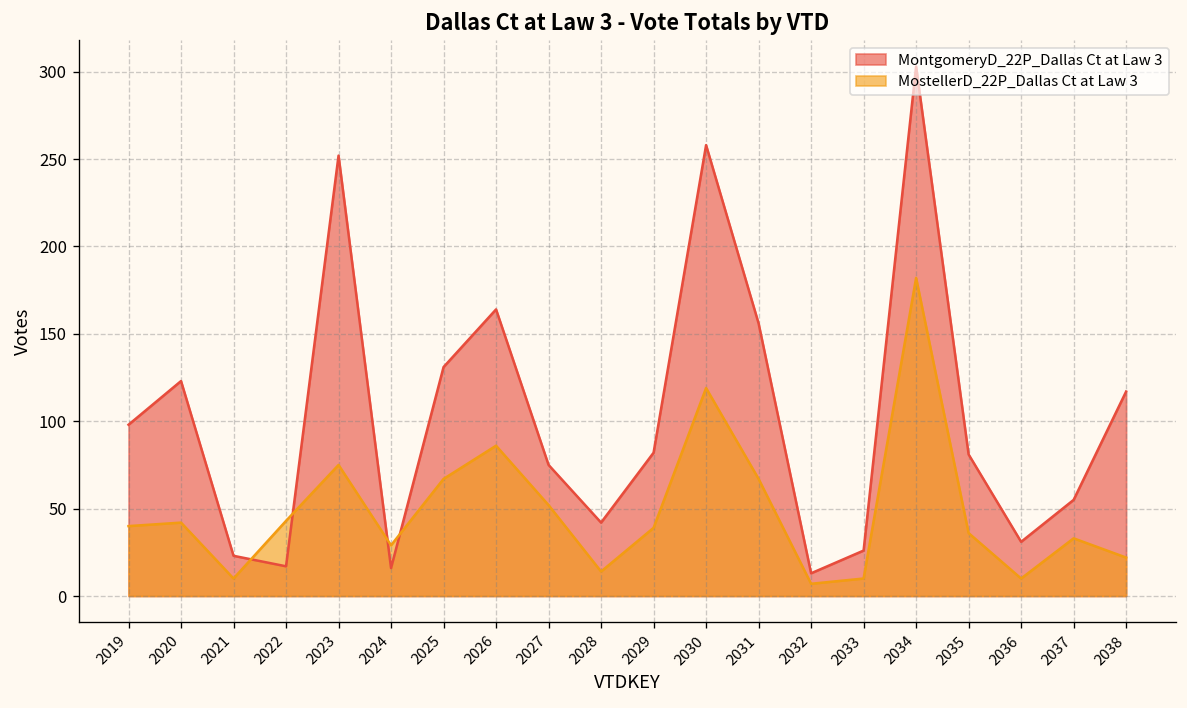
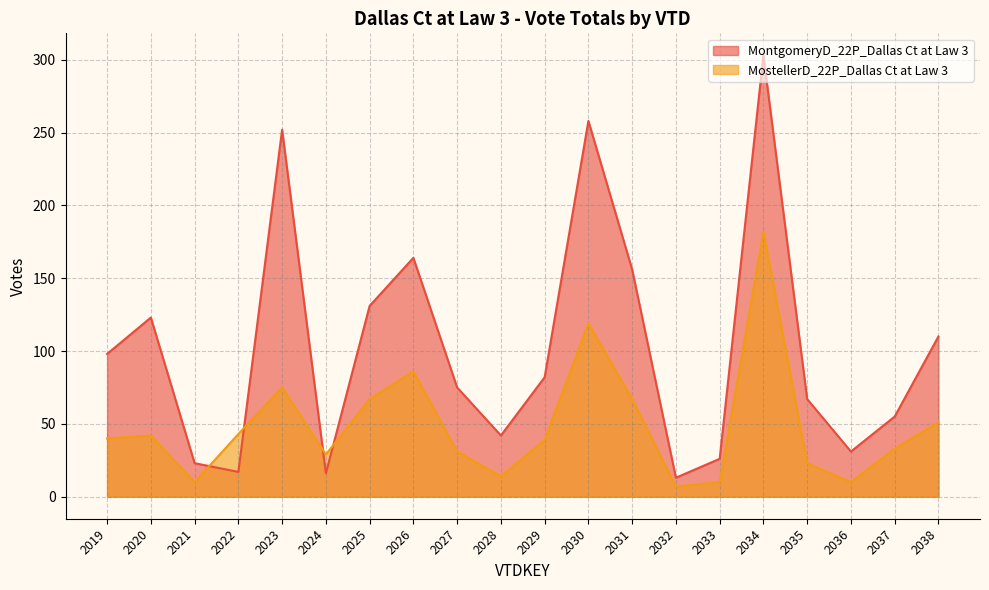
MostellerD_22P_Dallas Ct at Law 3, 2027: 52 -> 31
MontgomeryD_22P_Dallas Ct at Law 3, 2035: 81 -> 67
MostellerD_22P_Dallas Ct at Law 3, 2035: 36 -> 23
MontgomeryD_22P_Dallas Ct at Law 3, 2038: 117 -> 110
MostellerD_22P_Dallas Ct at Law 3, 2038: 22 -> 51
